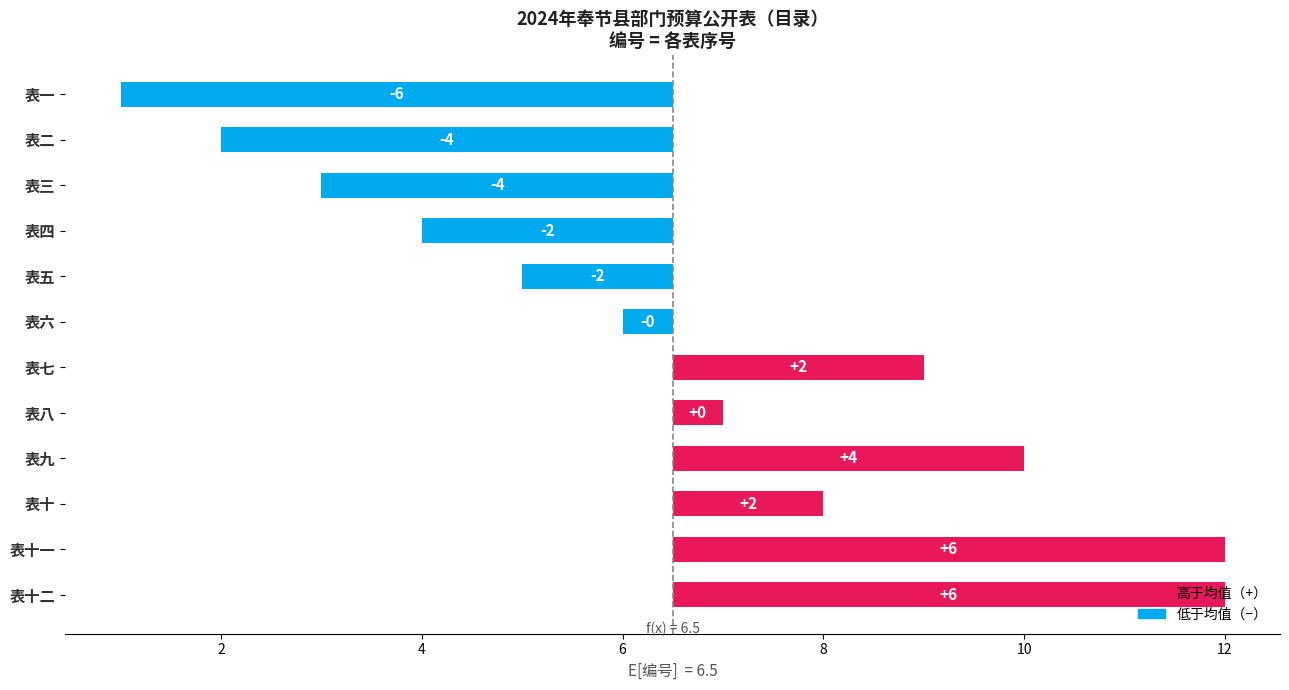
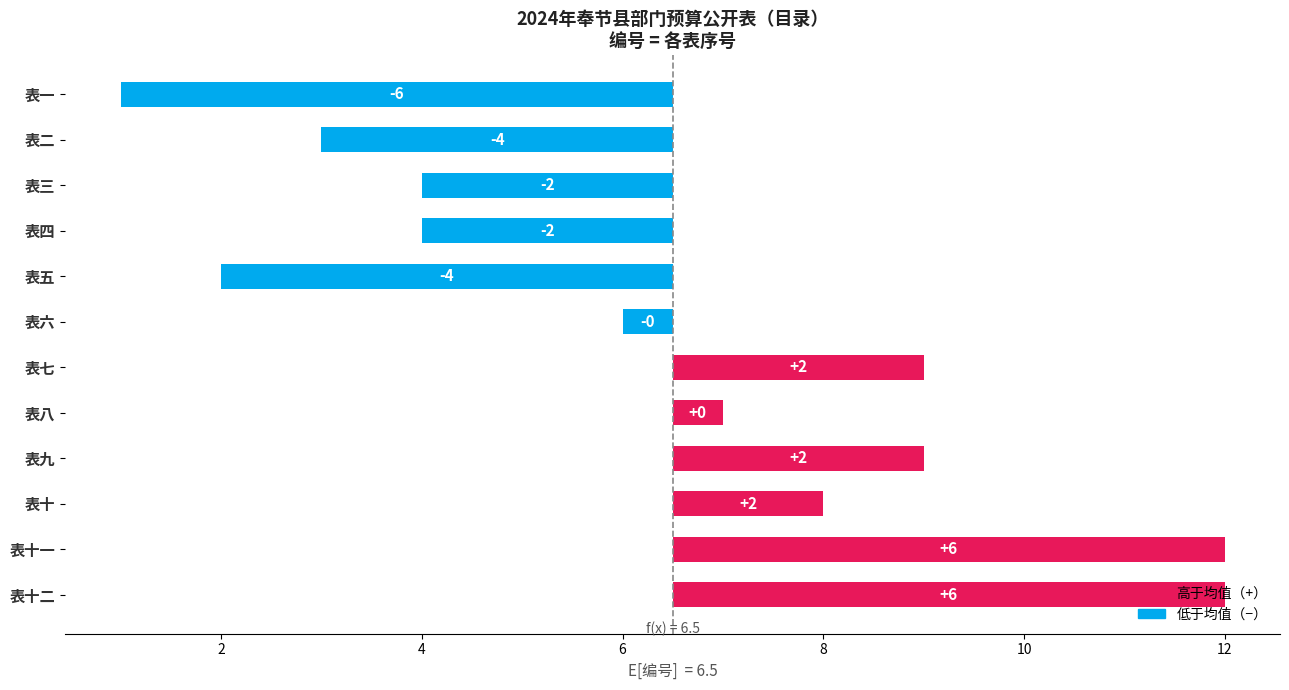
表二: 2 -> 3
表三: -4 -> -2
表五: -2 -> -4
表九: +4 -> +2
